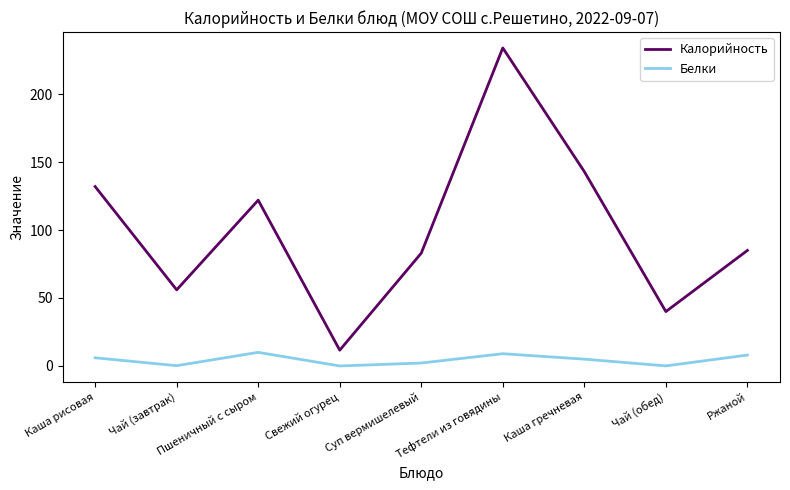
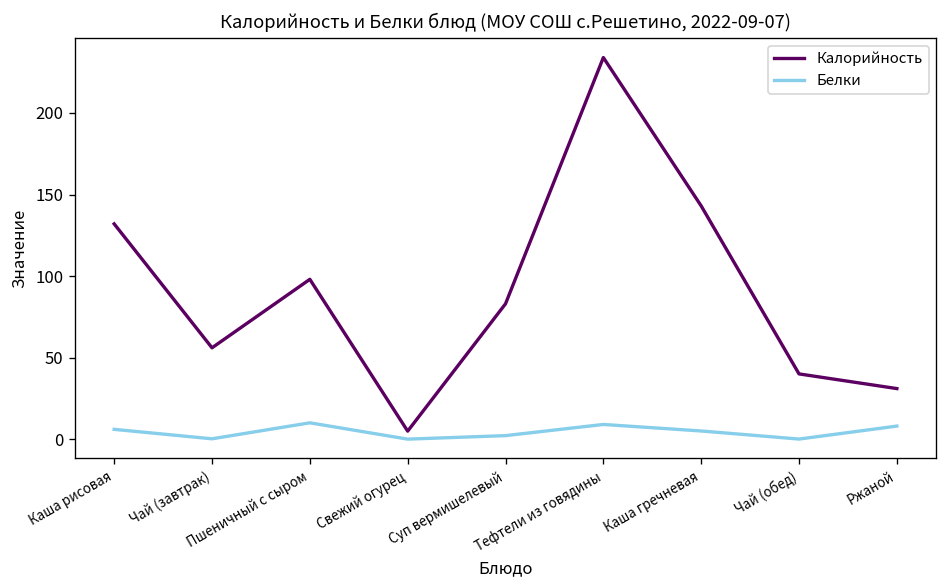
Калорийность, Пшеничный с сыром: 122 -> 98
Калорийность, Свежий огурец: 12 -> 5
Калорийность, Ржаной: 85 -> 31
